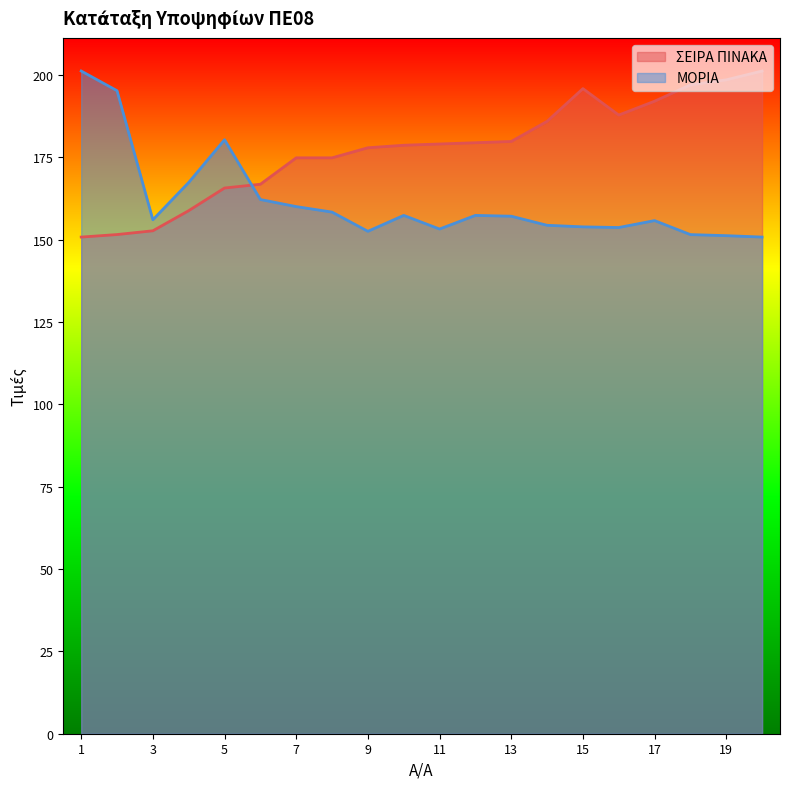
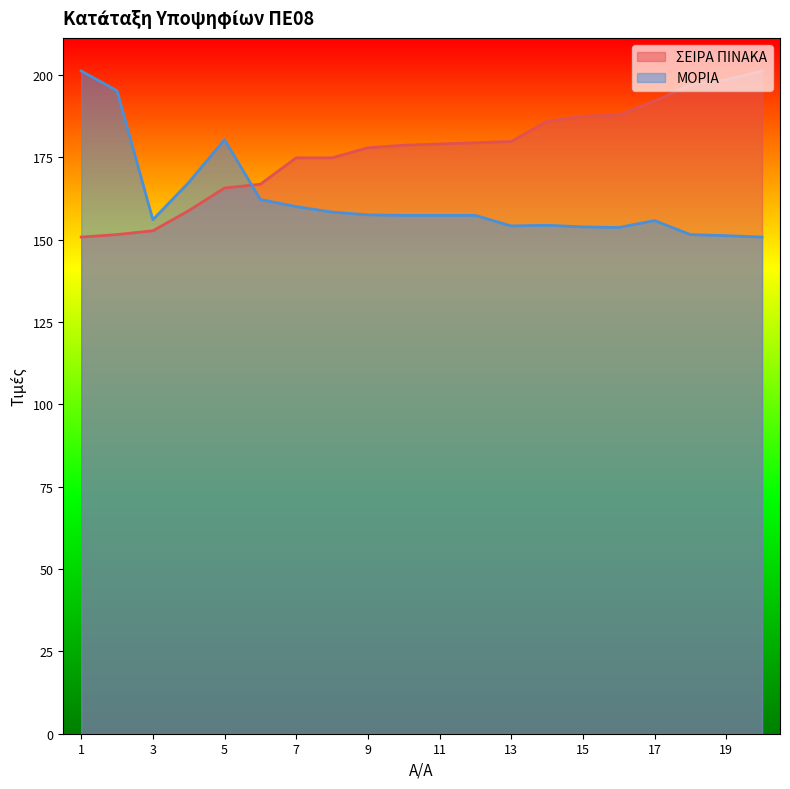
ΜΟΡΙΑ, 9: 153 -> 158
ΜΟΡΙΑ, 11: 153 -> 157
ΜΟΡΙΑ, 13: 157 -> 154
ΣΕΙΡΑ ΠΙΝΑΚΑ, 15: 196 -> 187
